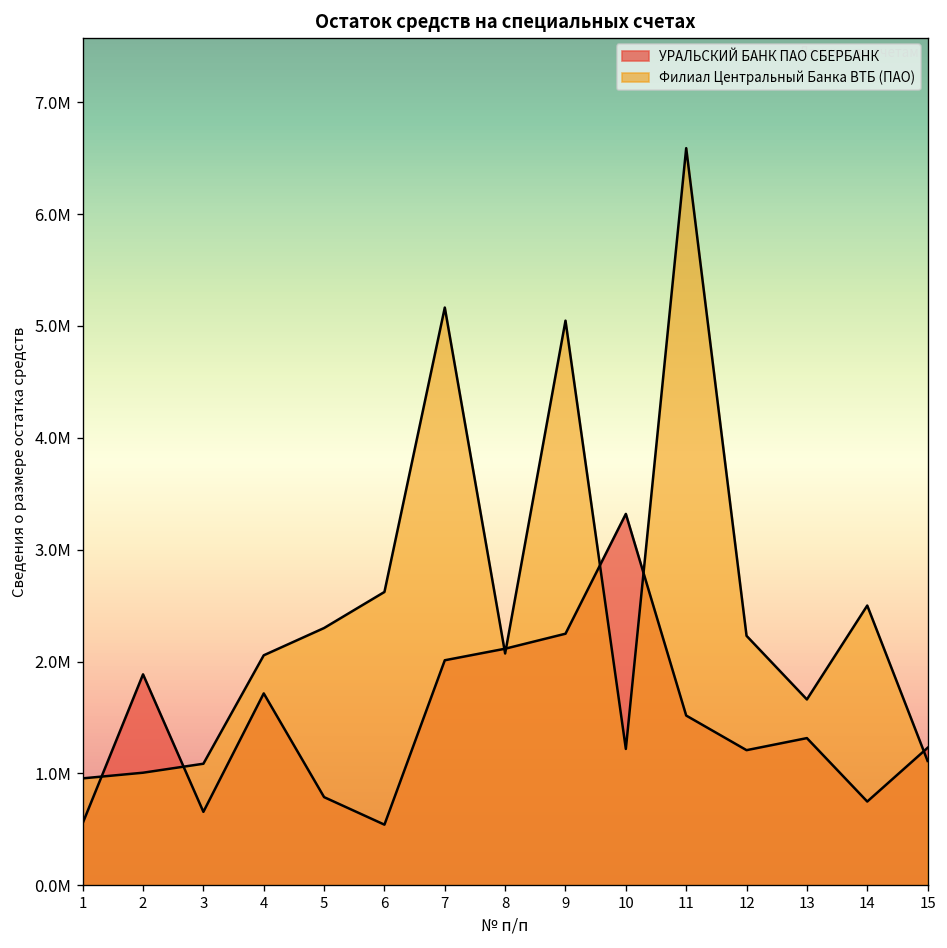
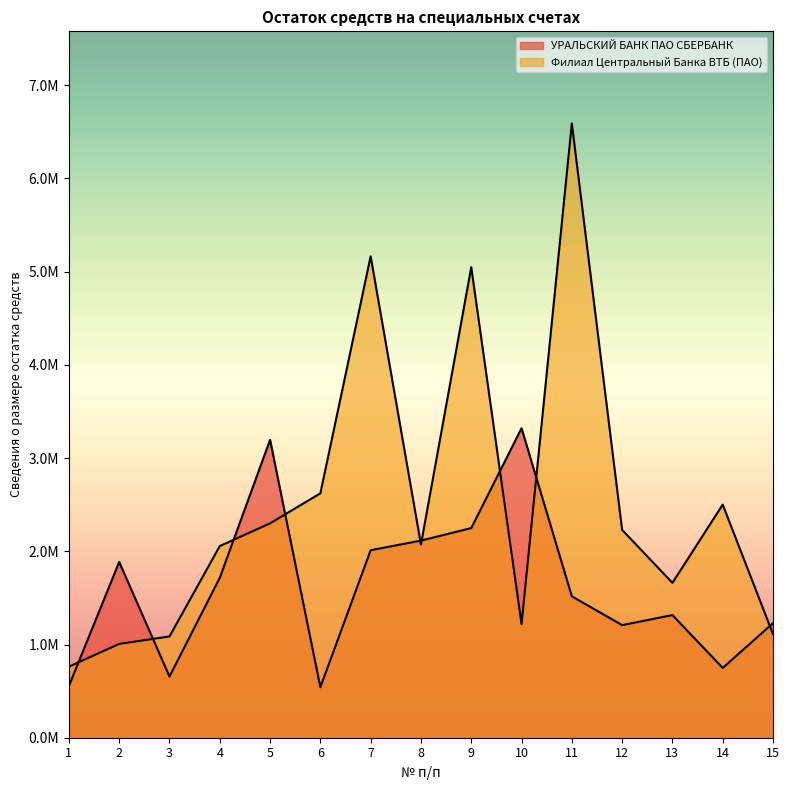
Филиал Центральный Банка ВТБ (ПАО), 1: 1000000 -> 800000
УРАЛЬСКИЙ БАНК ПАО СБЕРБАНК, 5: 800000 -> 3200000
